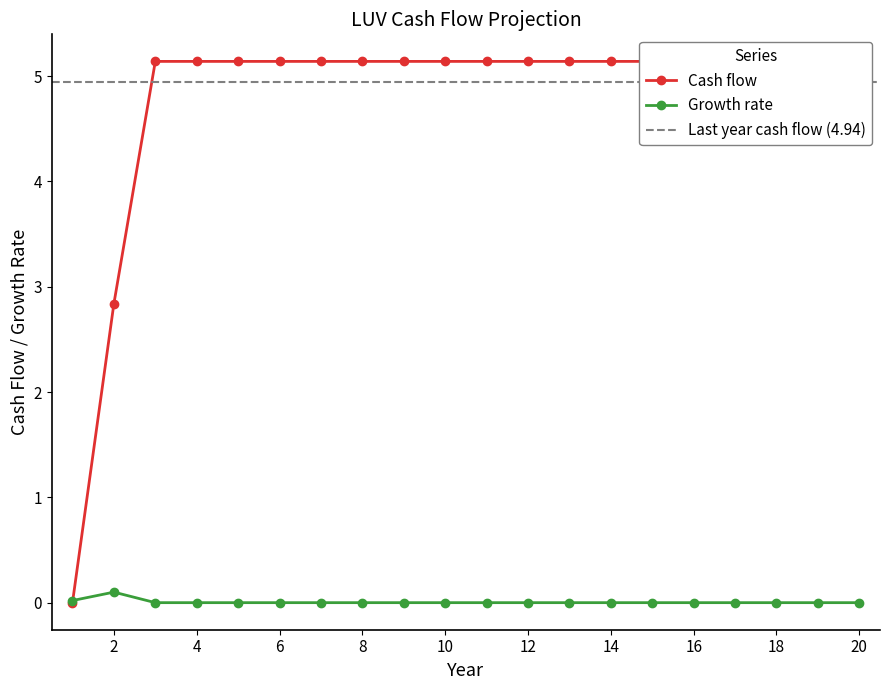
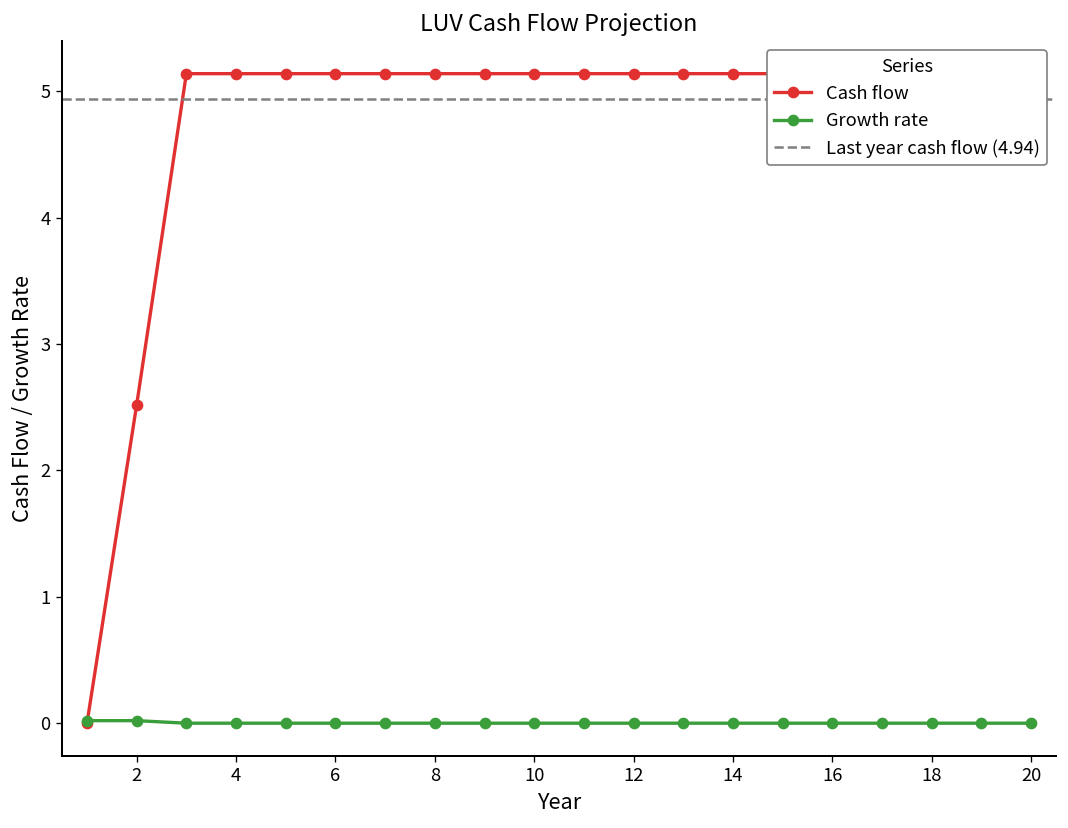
Cash flow, 2: 2.84 -> 2.52
Growth rate, 2: 0.10 -> 0.02
